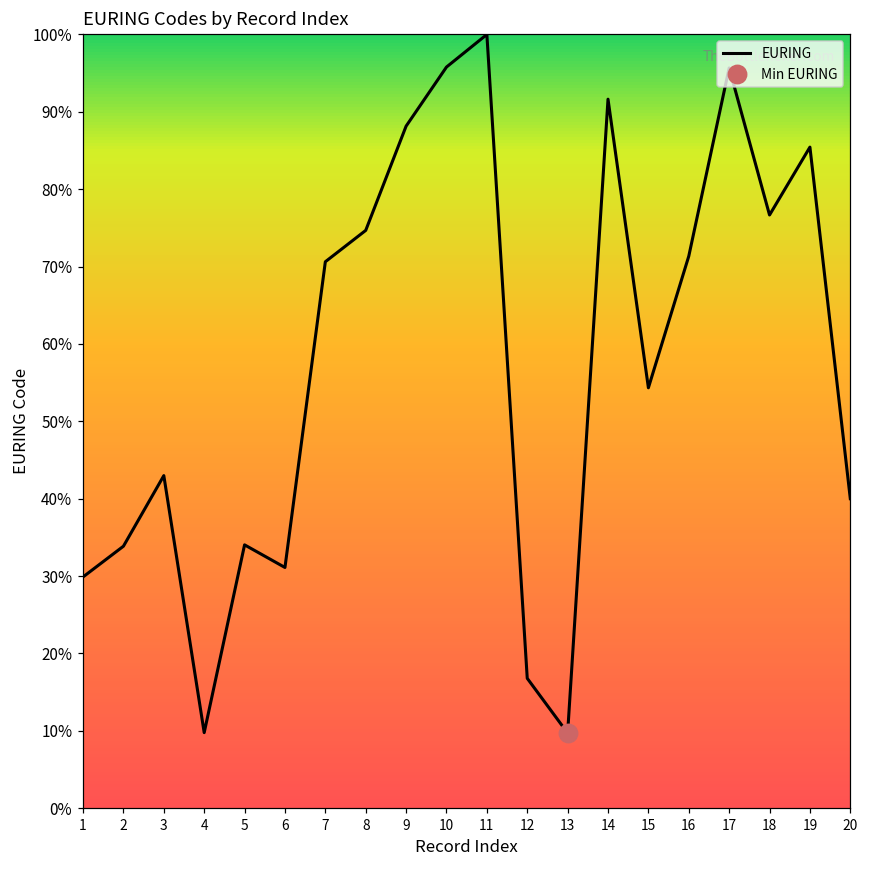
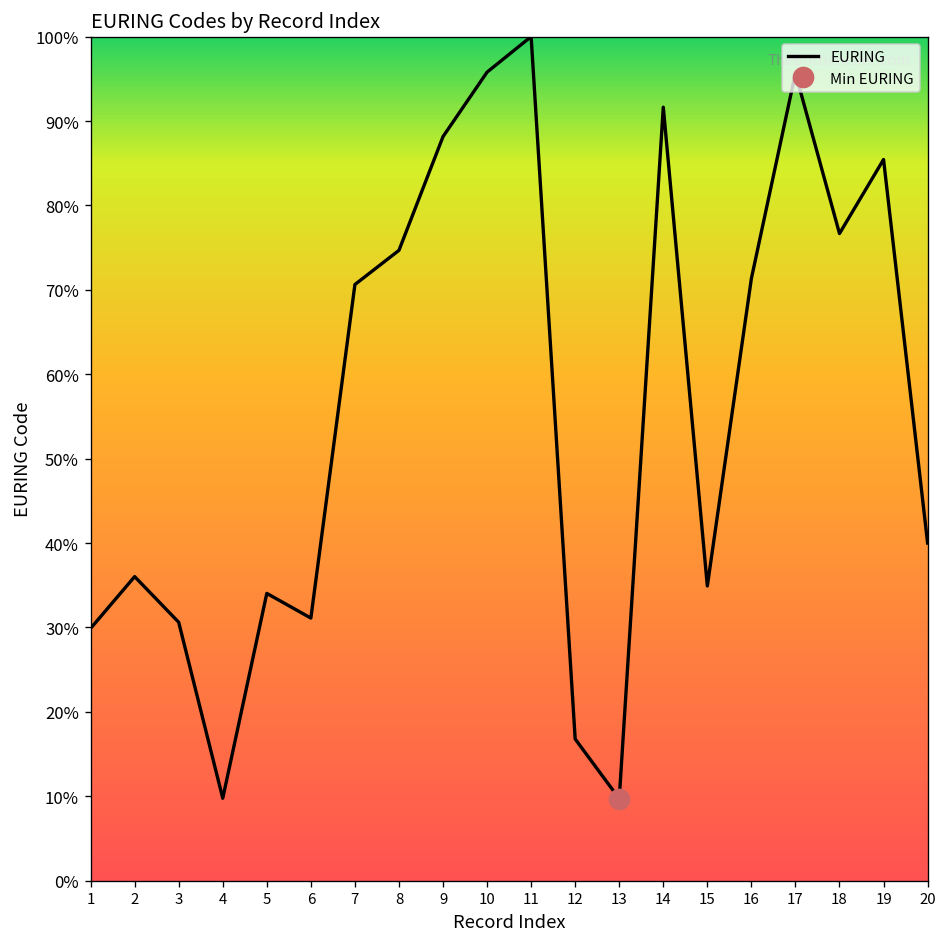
EURING, 2: 34% -> 36%
EURING, 3: 43% -> 31%
EURING, 15: 54% -> 35%
